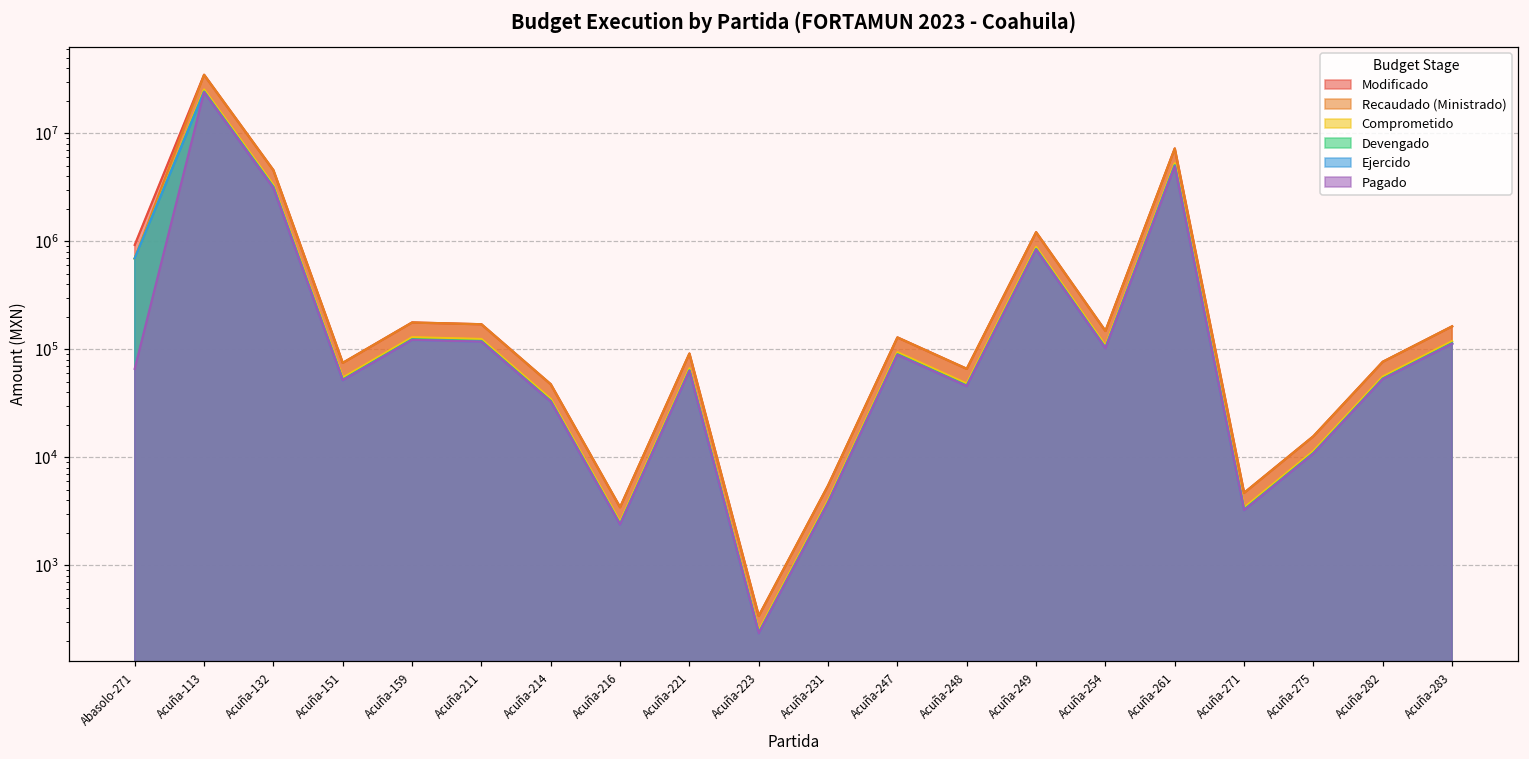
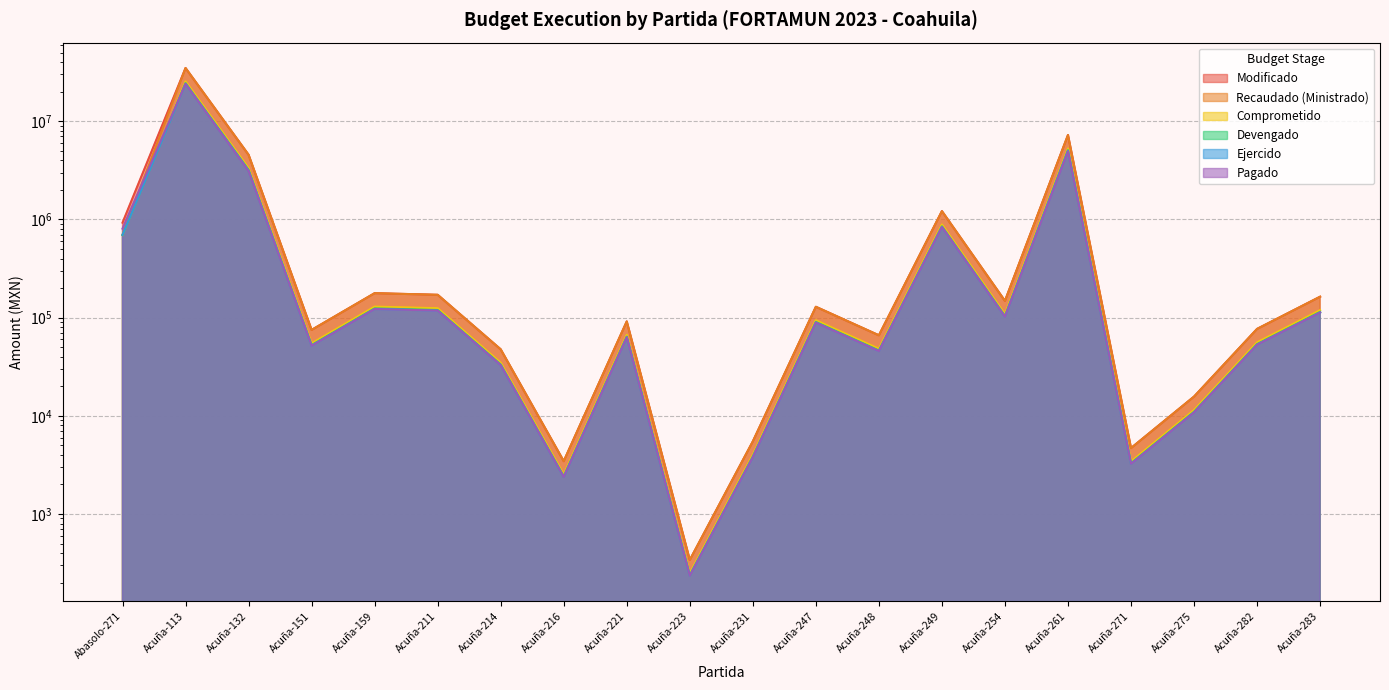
Pagado, Abasolo-271: 70000 -> 800000
